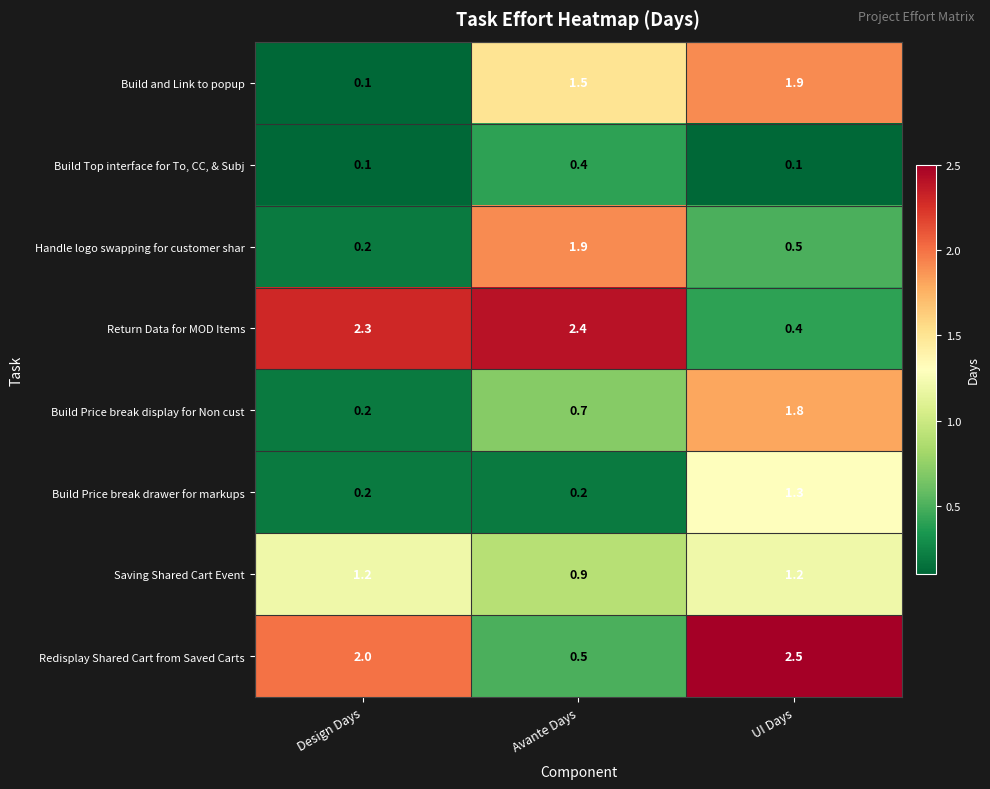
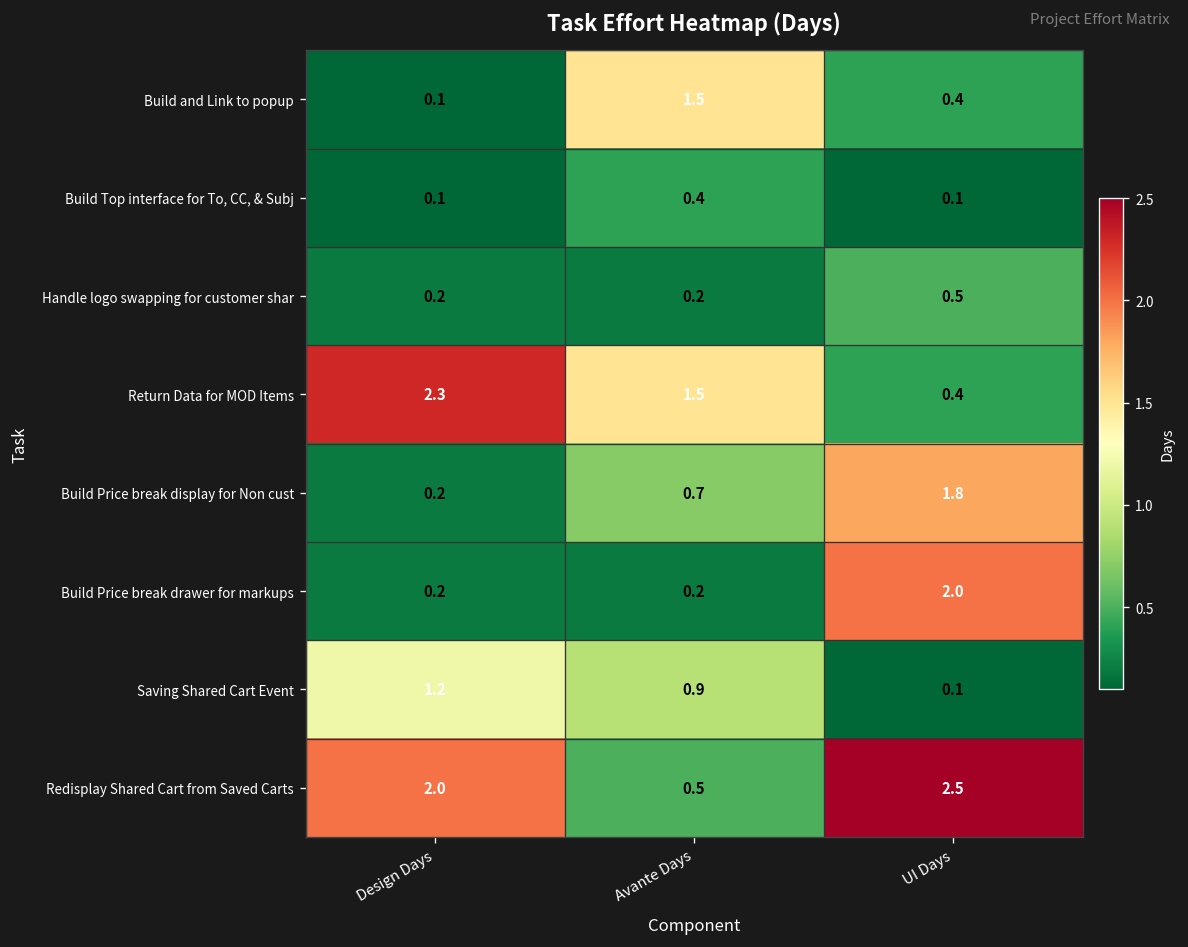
Build and Link to popup, UI Days: 1.9 -> 0.4
Handle logo swapping for customer shar, Avante Days: 1.9 -> 0.2
Return Data for MOD Items, Avante Days: 2.4 -> 1.5
Build Price break drawer for markups, UI Days: 1.3 -> 2.0
Saving Shared Cart Event, UI Days: 1.2 -> 0.1
